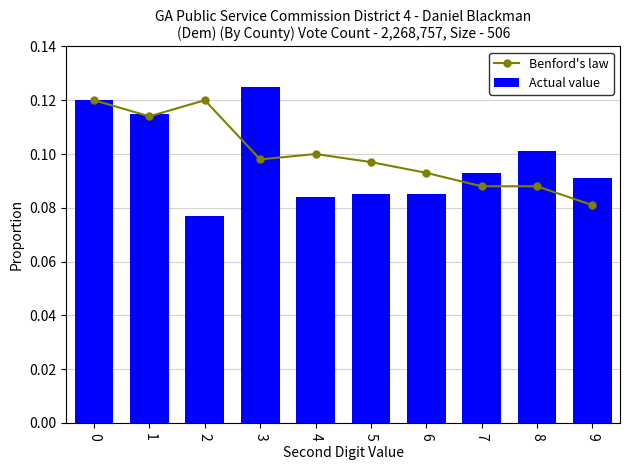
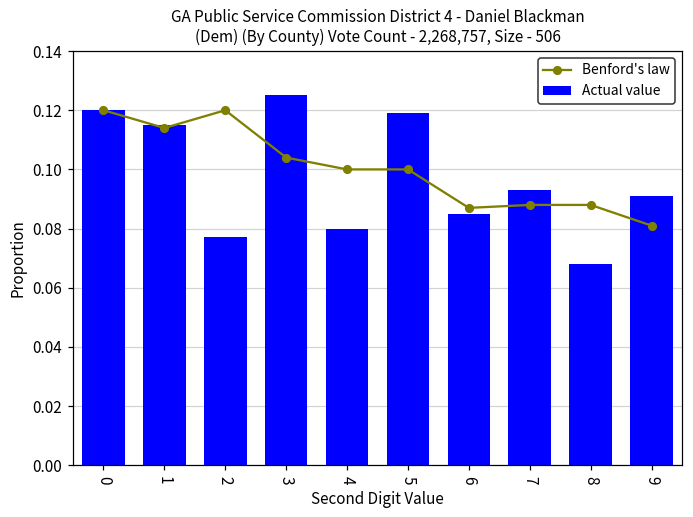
Benford's law, 3: 0.098 -> 0.104
Actual value, 4: 0.084 -> 0.080
Benford's law, 5: 0.097 -> 0.100
Actual value, 5: 0.085 -> 0.119
Benford's law, 6: 0.093 -> 0.087
Actual value, 8: 0.101 -> 0.068
